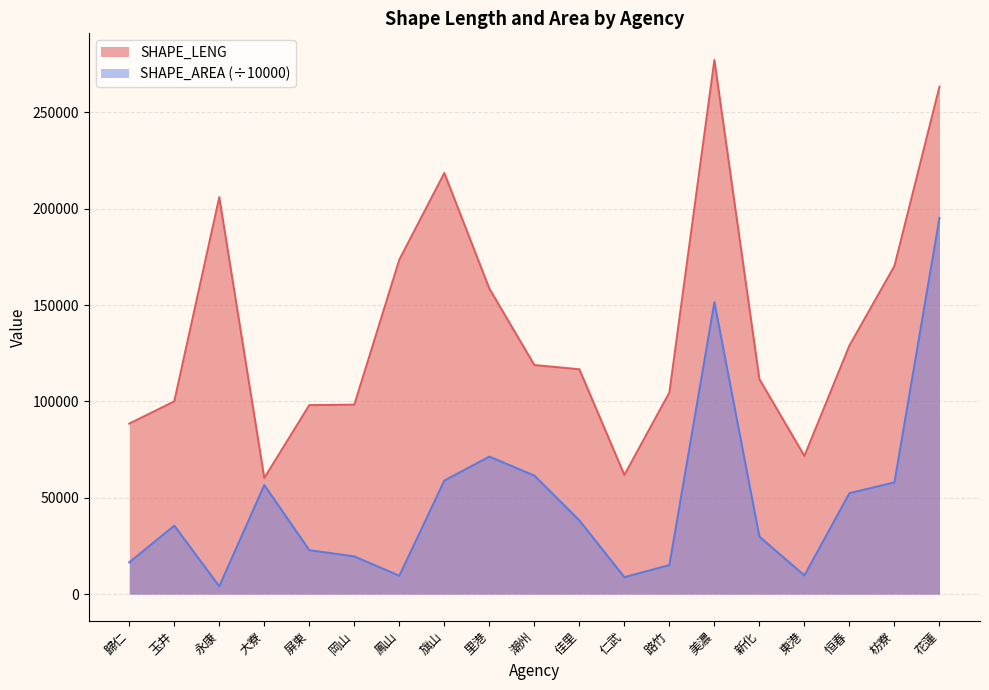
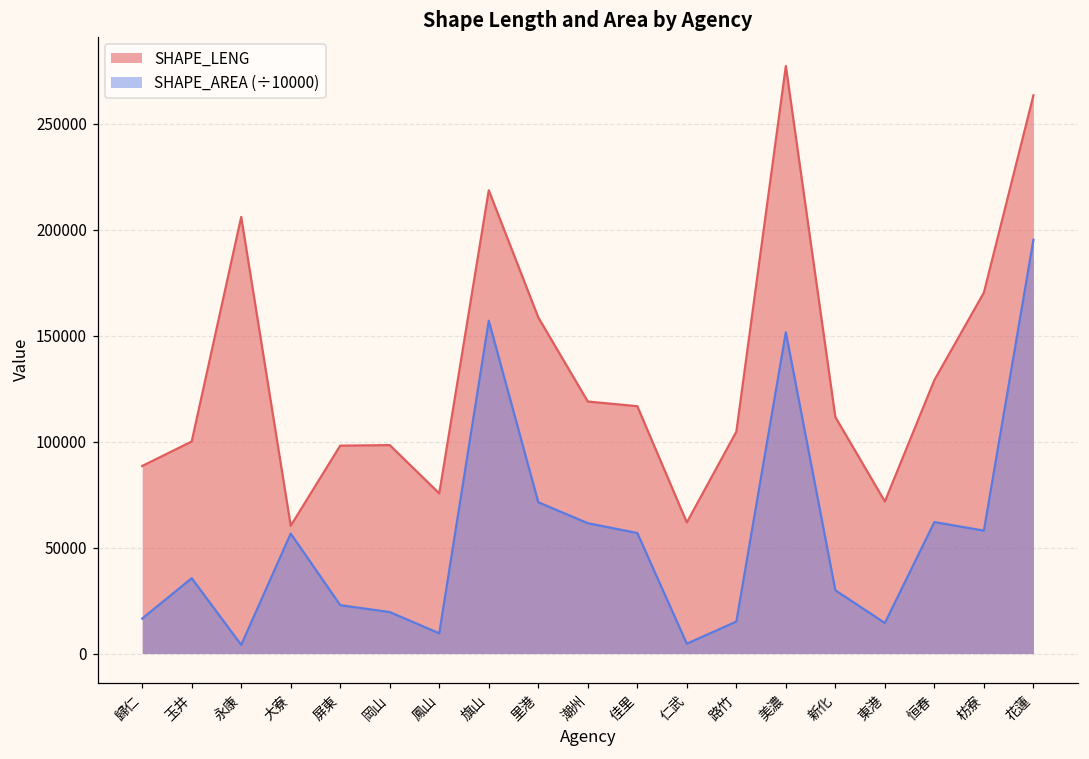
SHAPE_LENG, 鳳山: 174000 -> 76000
SHAPE_AREA (÷10000), 旗山: 59000 -> 157000
SHAPE_AREA (÷10000), 佳里: 38000 -> 57000
SHAPE_AREA (÷10000), 仁武: 9000 -> 5000
SHAPE_AREA (÷10000), 東港: 10000 -> 14000
SHAPE_AREA (÷10000), 恒春: 52000 -> 62000
